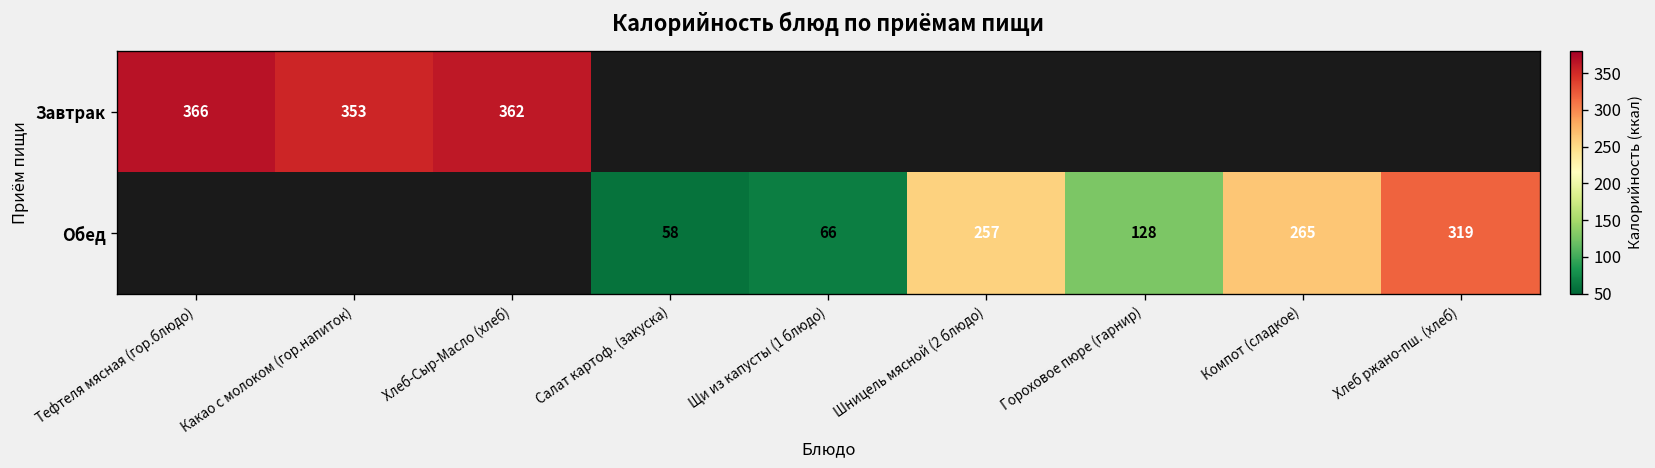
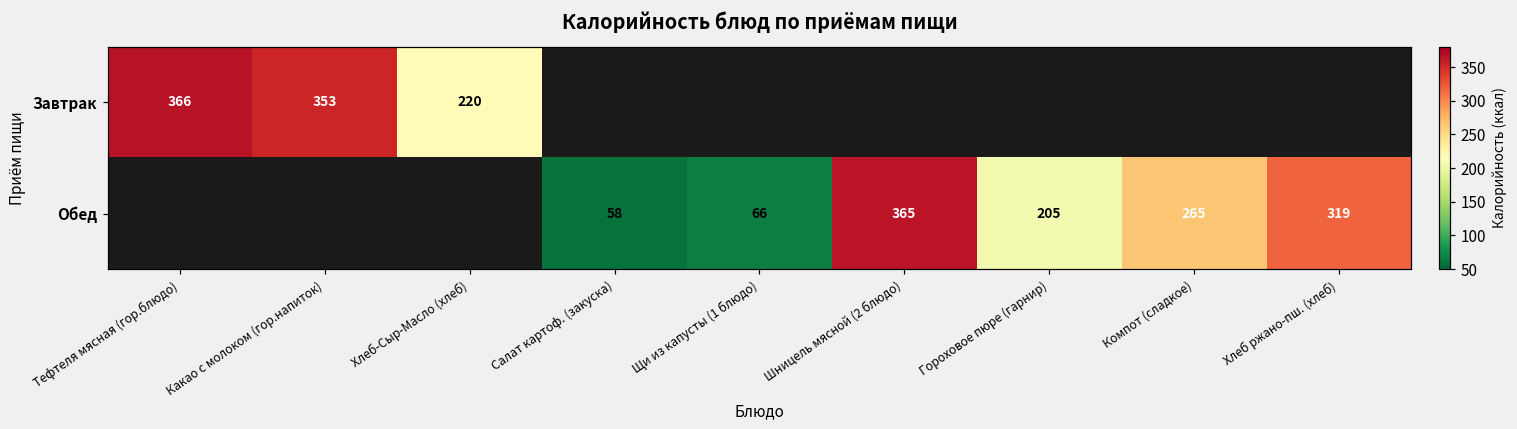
Завтрак, Хлеб-Сыр-Масло (хлеб): 362 -> 220
Обед, Шницель мясной (2 блюдо): 257 -> 365
Обед, Гороховое пюре (гарнир): 128 -> 205
